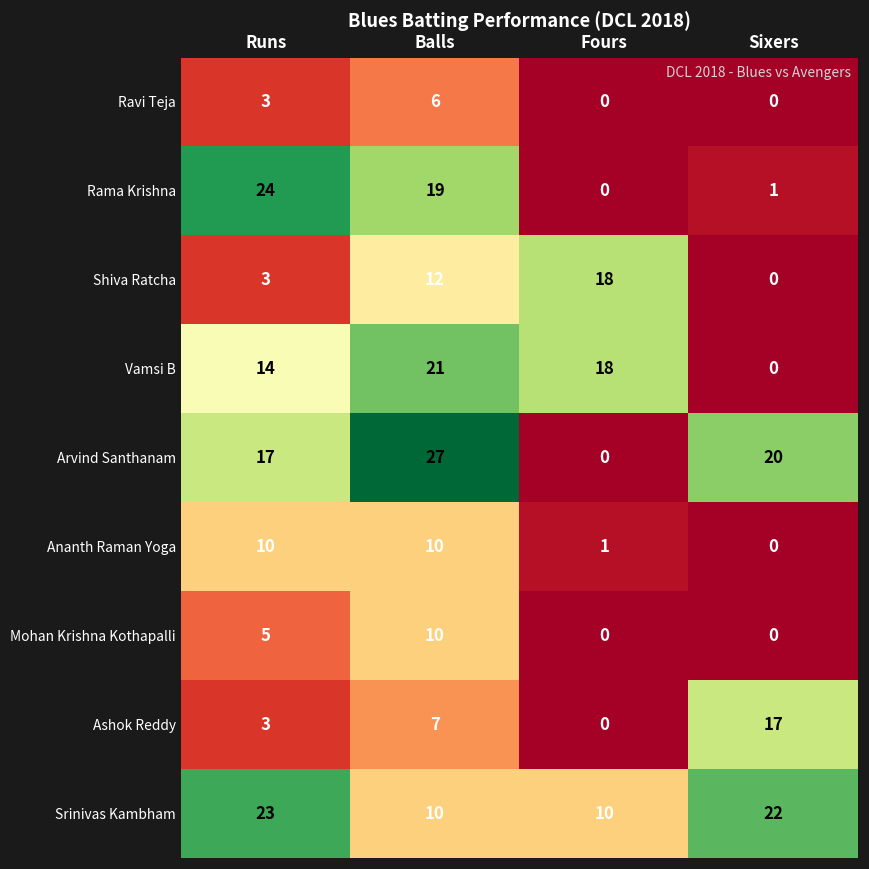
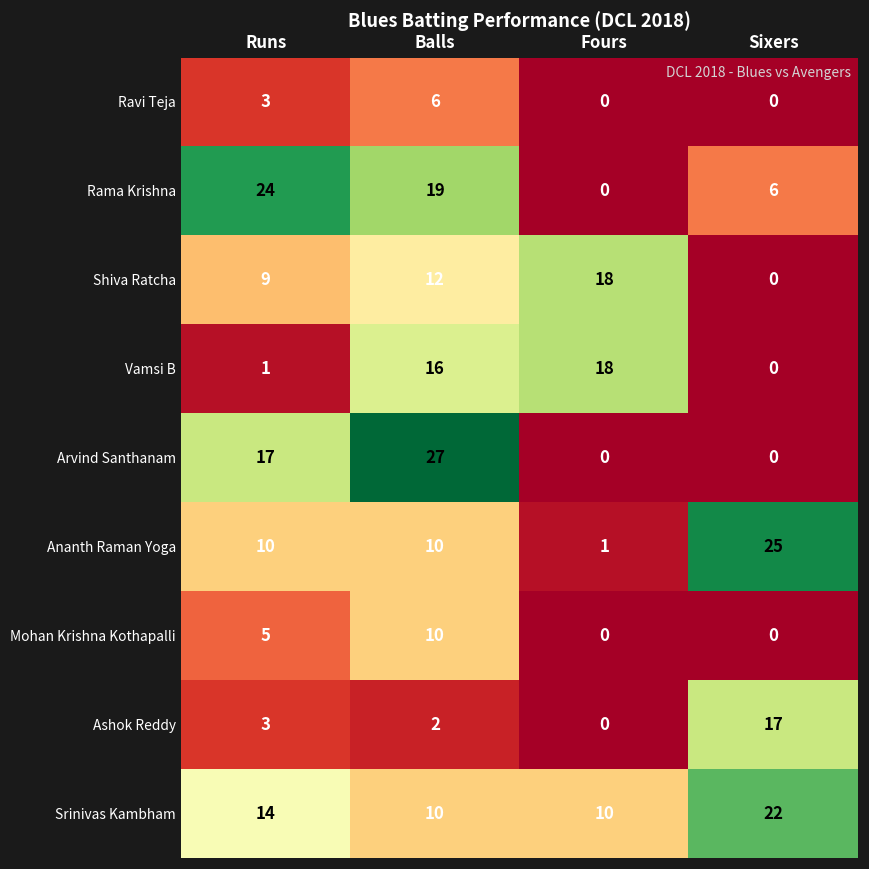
Rama Krishna, Sixers: 1 -> 6
Shiva Ratcha, Runs: 3 -> 9
Vamsi B, Runs: 14 -> 1
Vamsi B, Balls: 21 -> 16
Arvind Santhanam, Sixers: 20 -> 0
Ananth Raman Yoga, Sixers: 0 -> 25
Ashok Reddy, Balls: 7 -> 2
Srinivas Kambham, Runs: 23 -> 14
